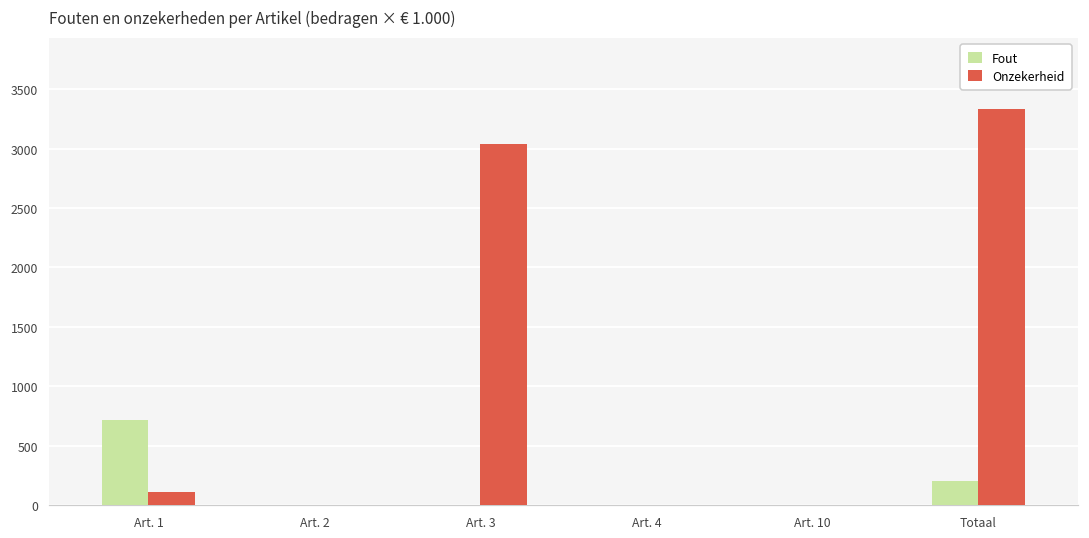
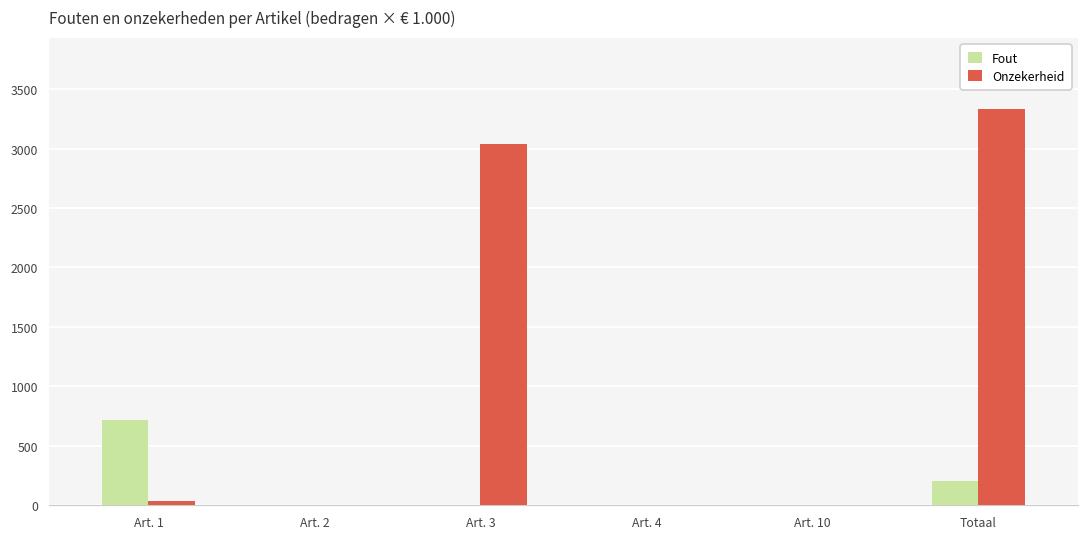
Onzekerheid, Art. 1: 120 -> 40
